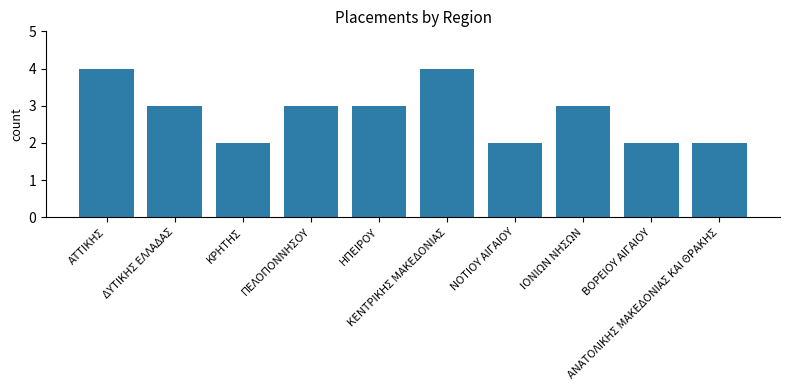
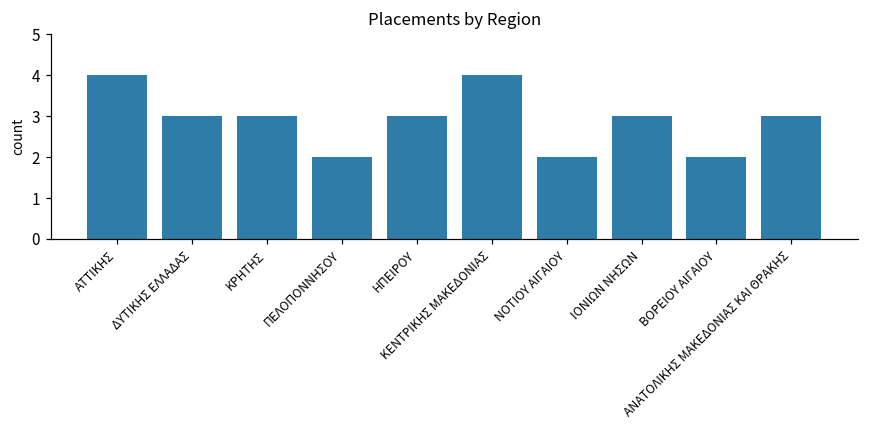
ΚΡΗΤΗΣ: 2 -> 3
ΠΕΛΟΠΟΝΝΗΣΟΥ: 3 -> 2
ΑΝΑΤΟΛΙΚΗΣ ΜΑΚΕΔΟΝΙΑΣ ΚΑΙ ΘΡΑΚΗΣ: 2 -> 3
